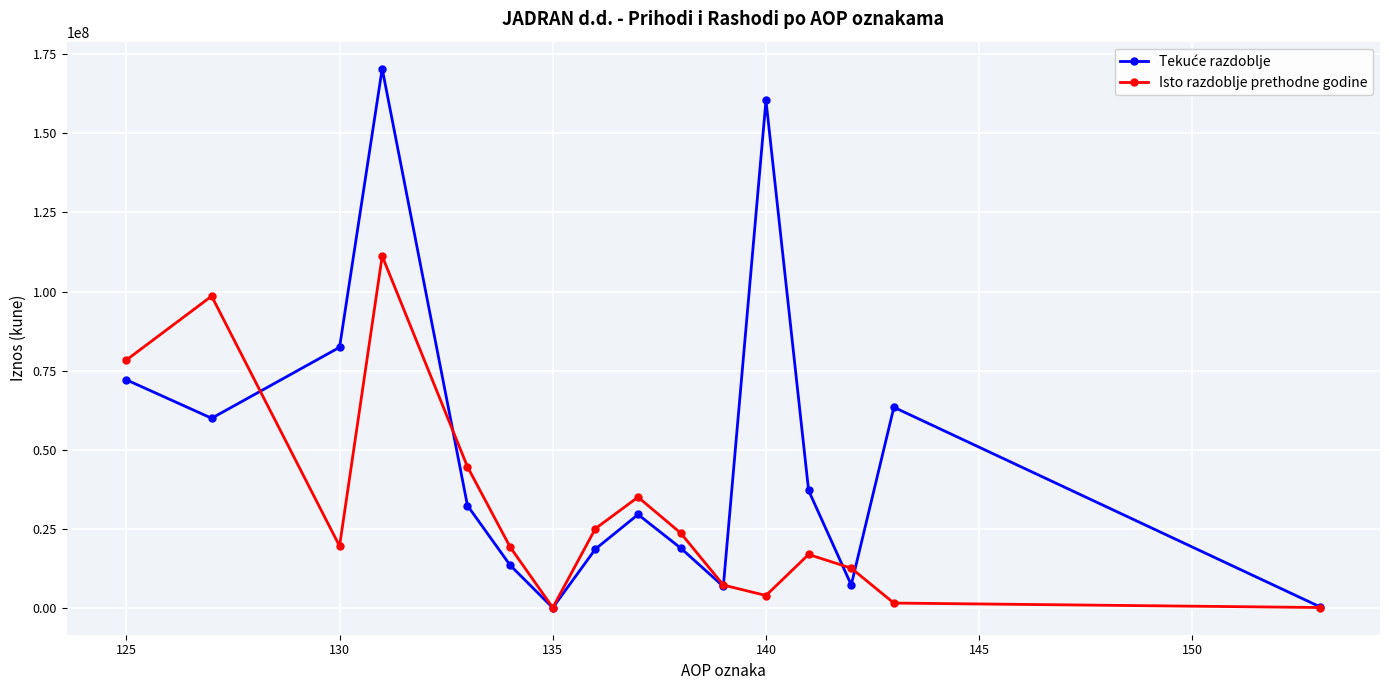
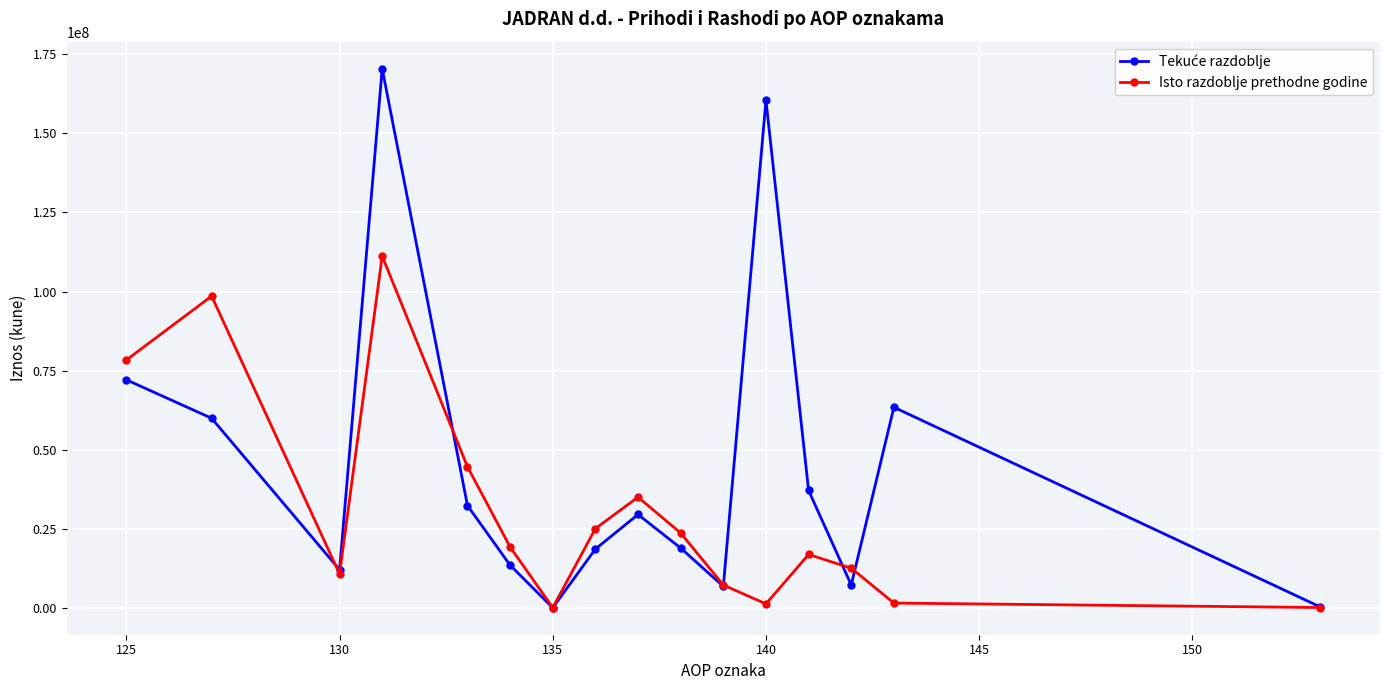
Tekuće razdoblje, 130: 82000000 -> 12000000
Isto razdoblje prethodne godine, 130: 20000000 -> 11000000
Isto razdoblje prethodne godine, 140: 4000000 -> 1000000
